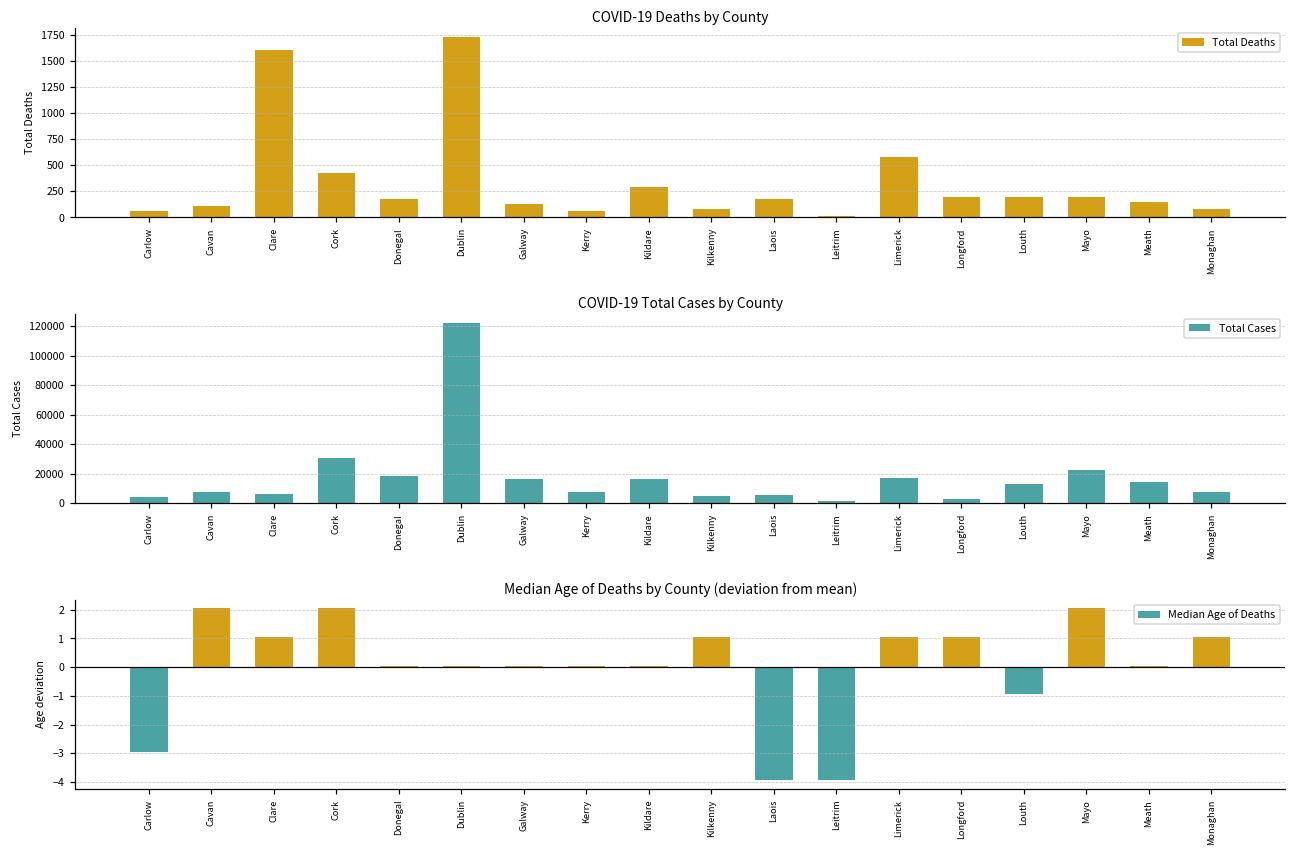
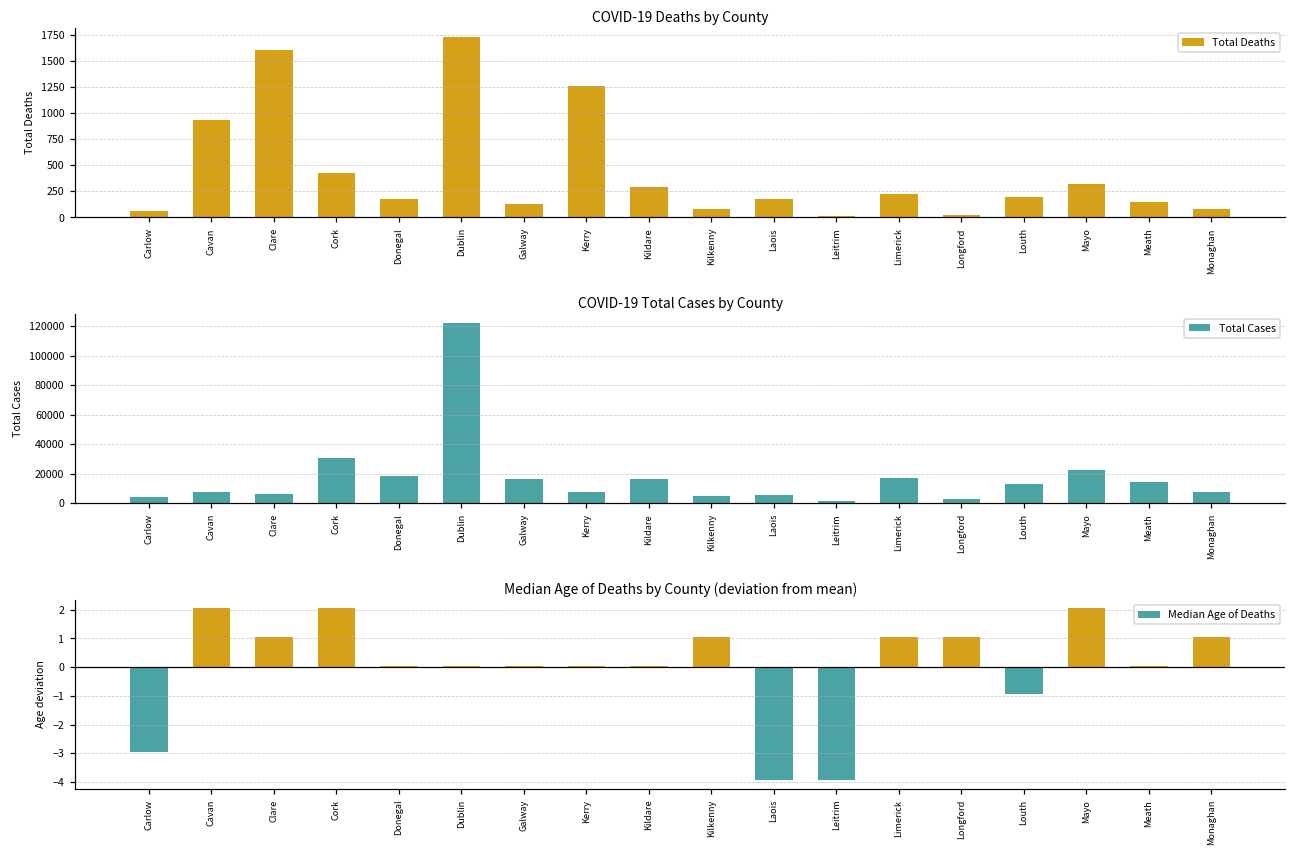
COVID-19 Deaths by County, Cavan: 100 -> 900
COVID-19 Deaths by County, Kerry: 100 -> 1300
COVID-19 Deaths by County, Limerick: 600 -> 200
COVID-19 Deaths by County, Longford: 200 -> 0
COVID-19 Deaths by County, Mayo: 200 -> 300
